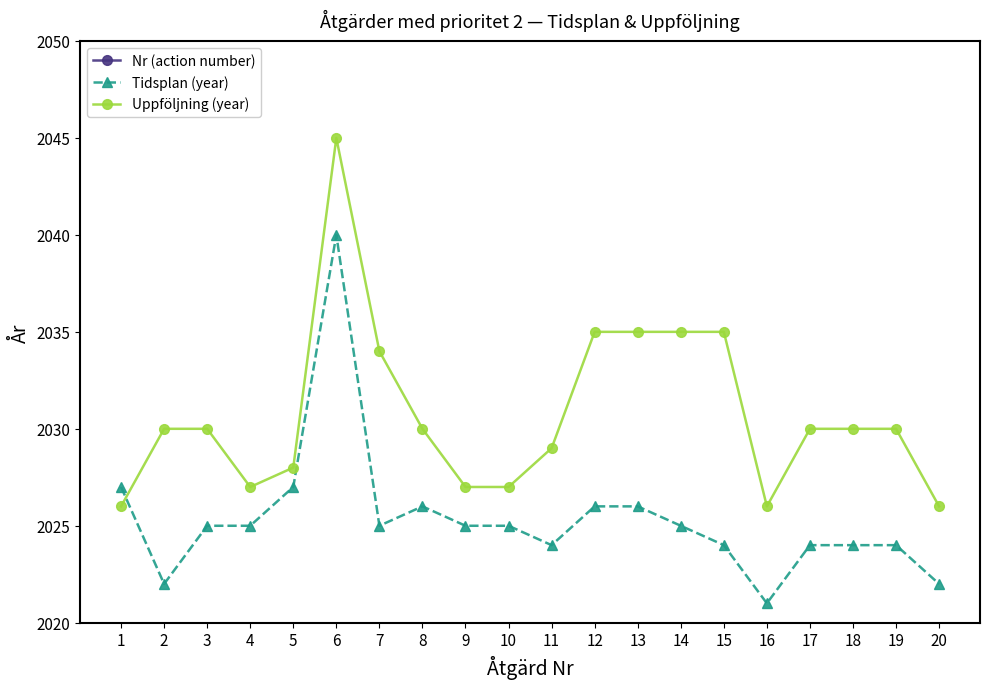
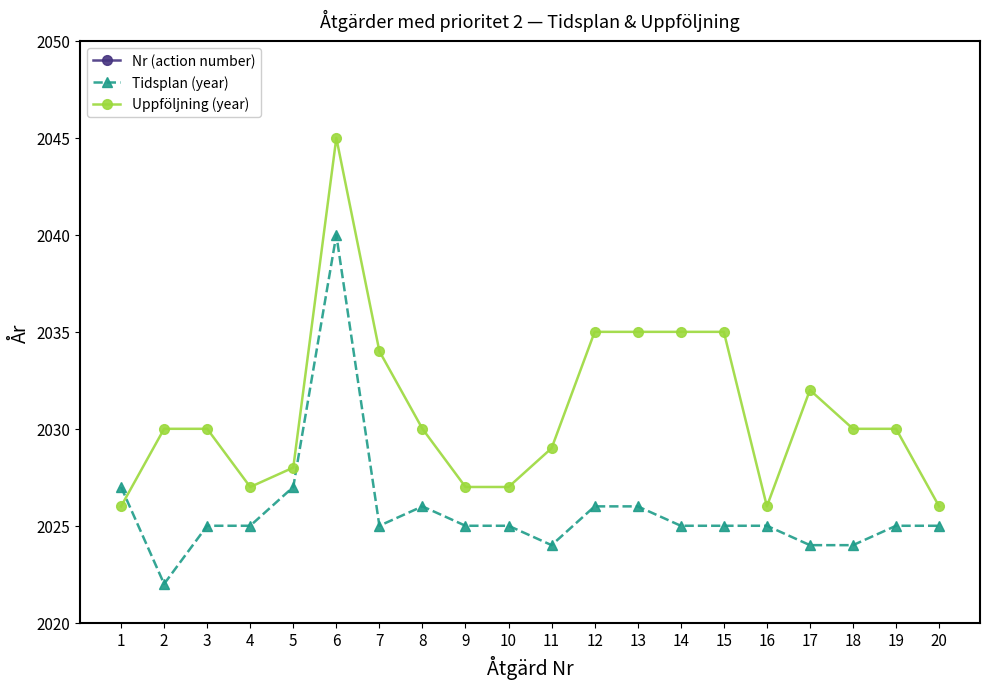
Tidsplan (year), 15: 2024 -> 2025
Tidsplan (year), 16: 2021 -> 2025
Uppföljning (year), 17: 2030 -> 2032
Tidsplan (year), 19: 2024 -> 2025
Tidsplan (year), 20: 2022 -> 2025
